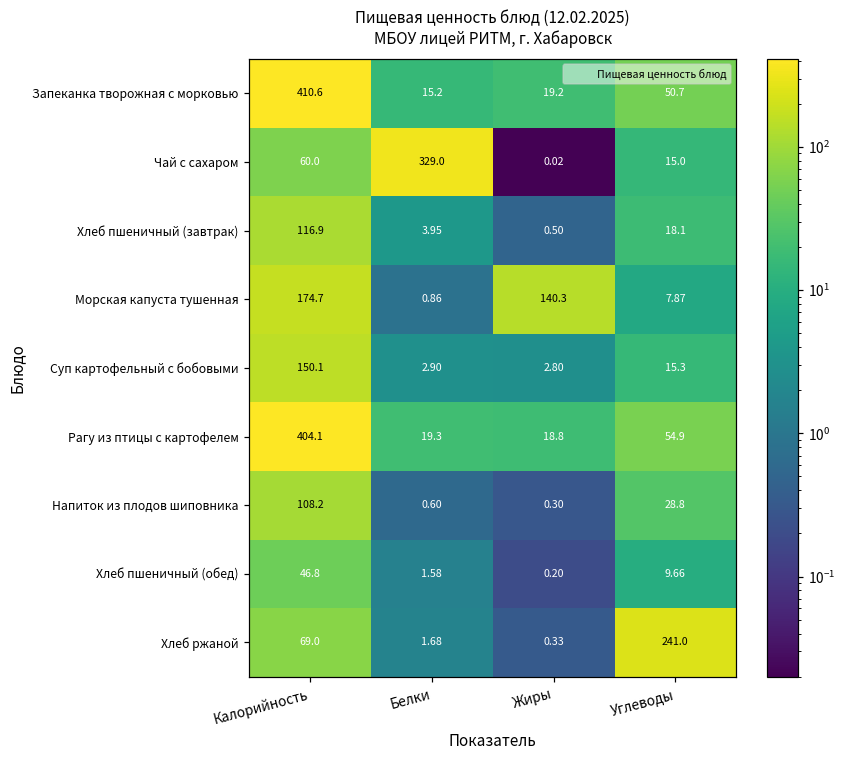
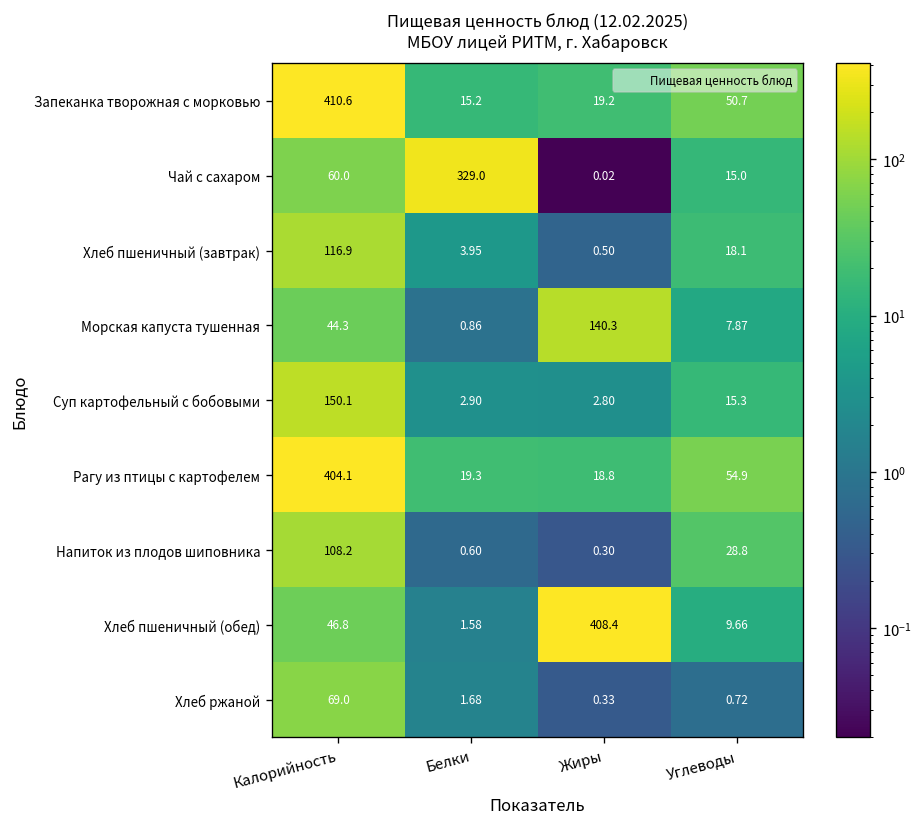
Морская капуста тушенная, Калорийность: 174.7 -> 44.3
Хлеб пшеничный (обед), Жиры: 0.20 -> 408.4
Хлеб ржаной, Углеводы: 241.0 -> 0.72
